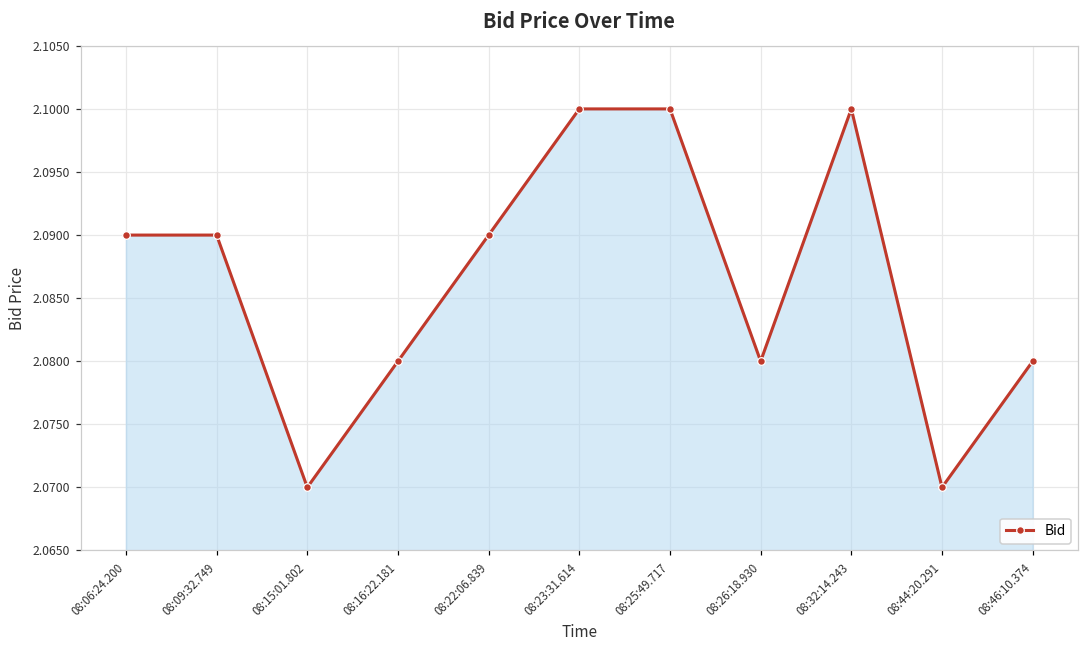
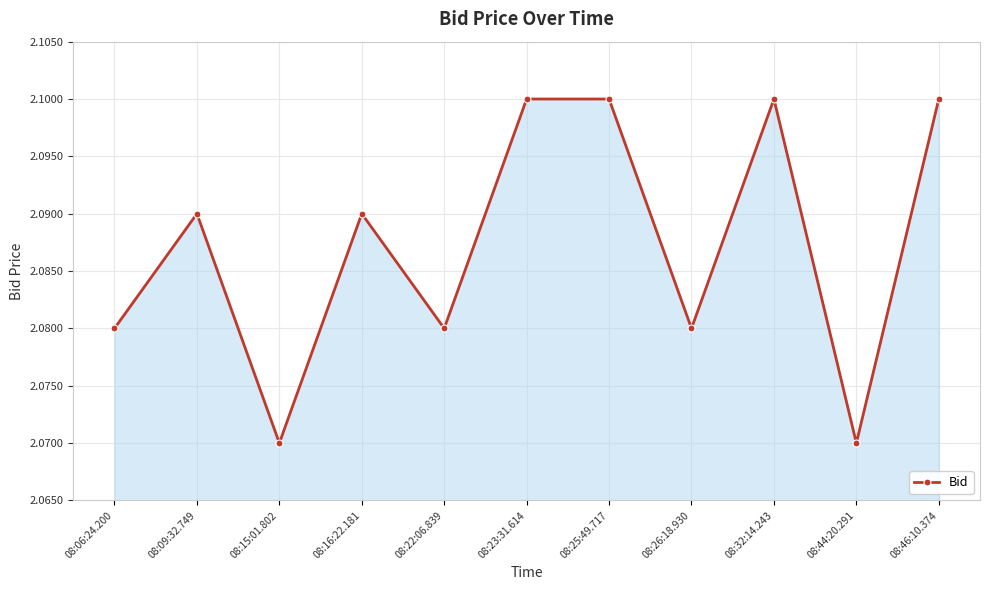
08:06:24.200: 2.09 -> 2.08
08:16:22.181: 2.08 -> 2.09
08:22:06.839: 2.09 -> 2.08
08:46:10.374: 2.08 -> 2.10
